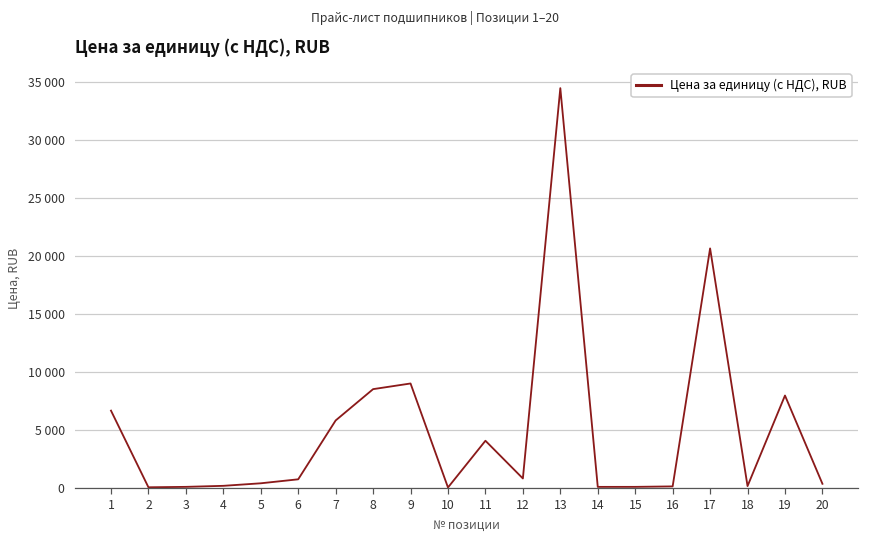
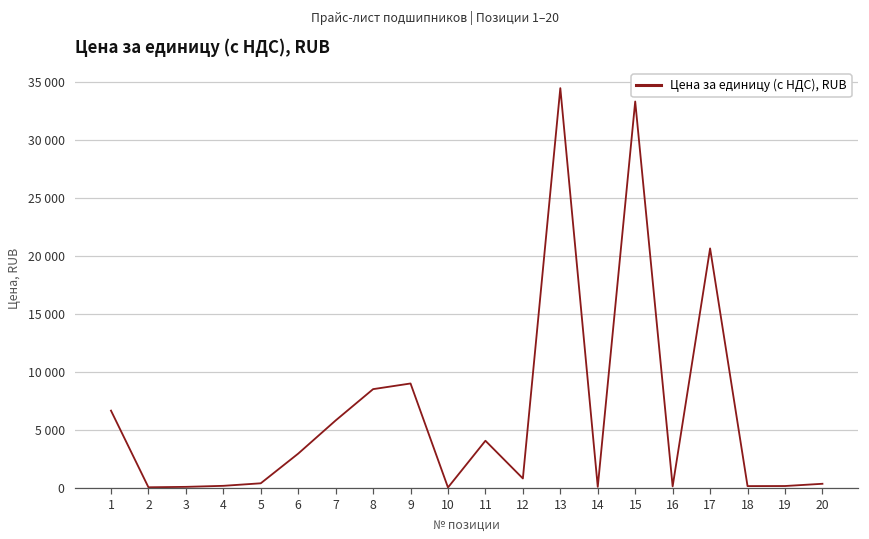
6: 700 -> 3000
15: 100 -> 33300
19: 8000 -> 200
